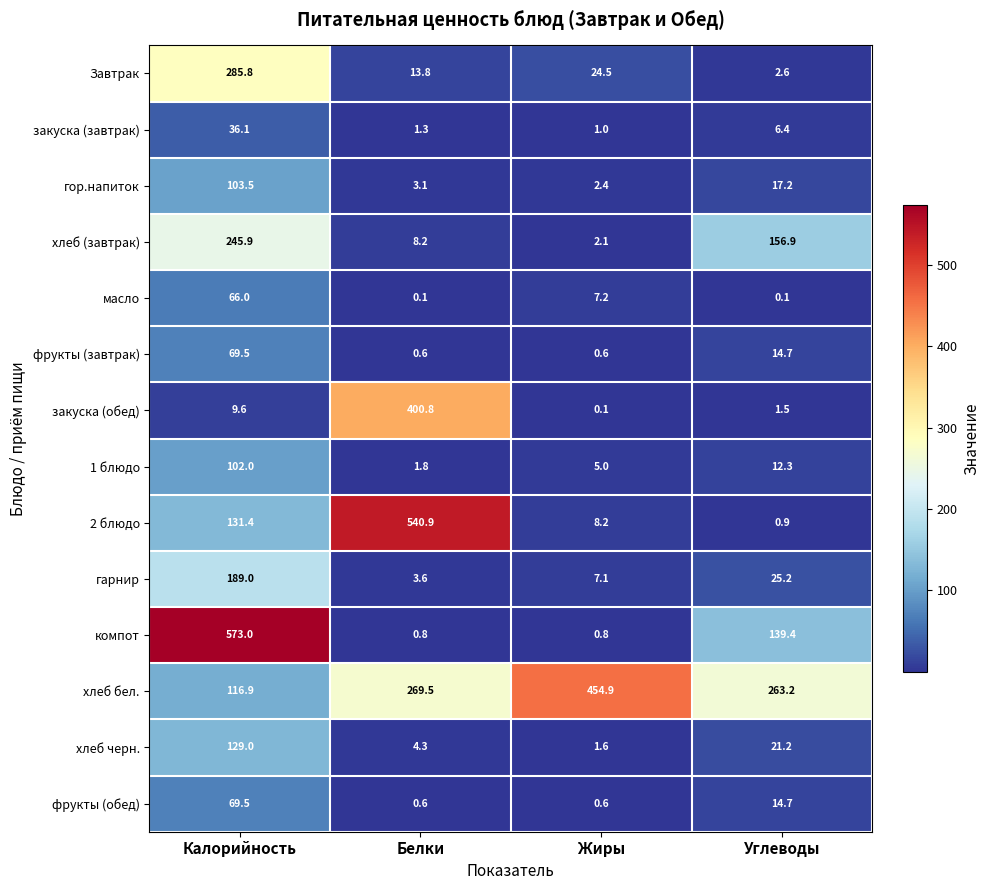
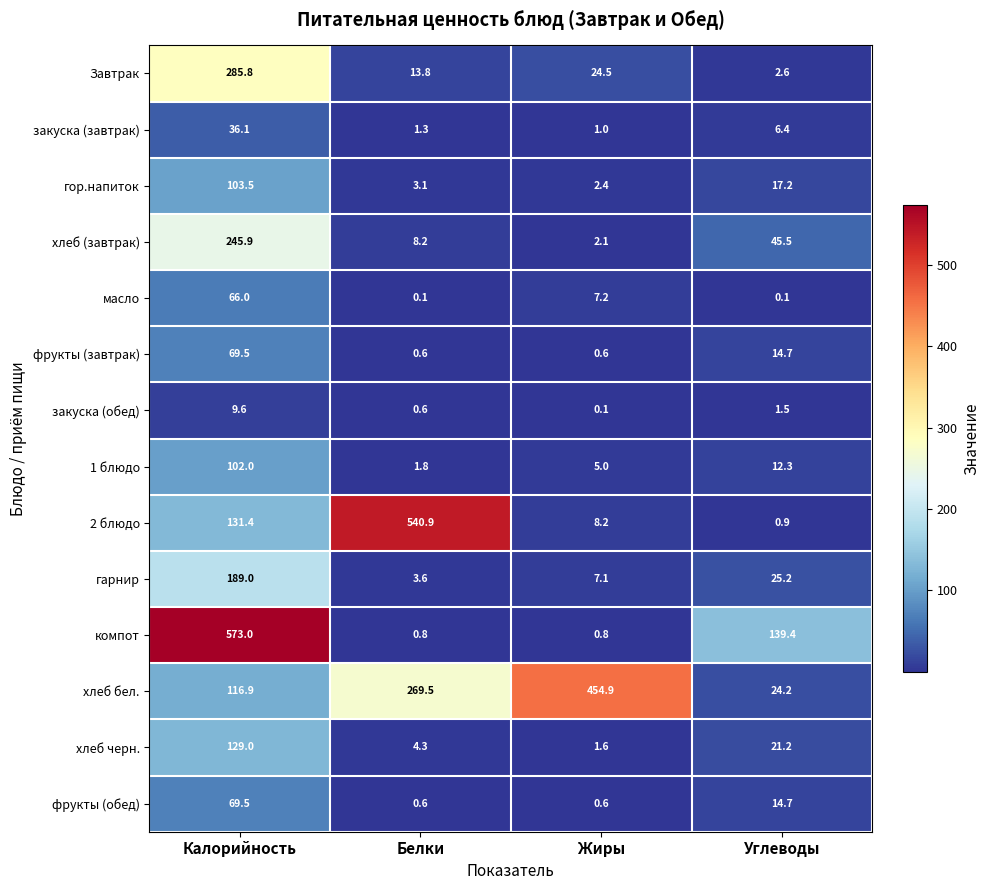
хлеб (завтрак), Углеводы: 156.9 -> 45.5
закуска (обед), Белки: 400.8 -> 0.6
хлеб бел., Углеводы: 263.2 -> 24.2
